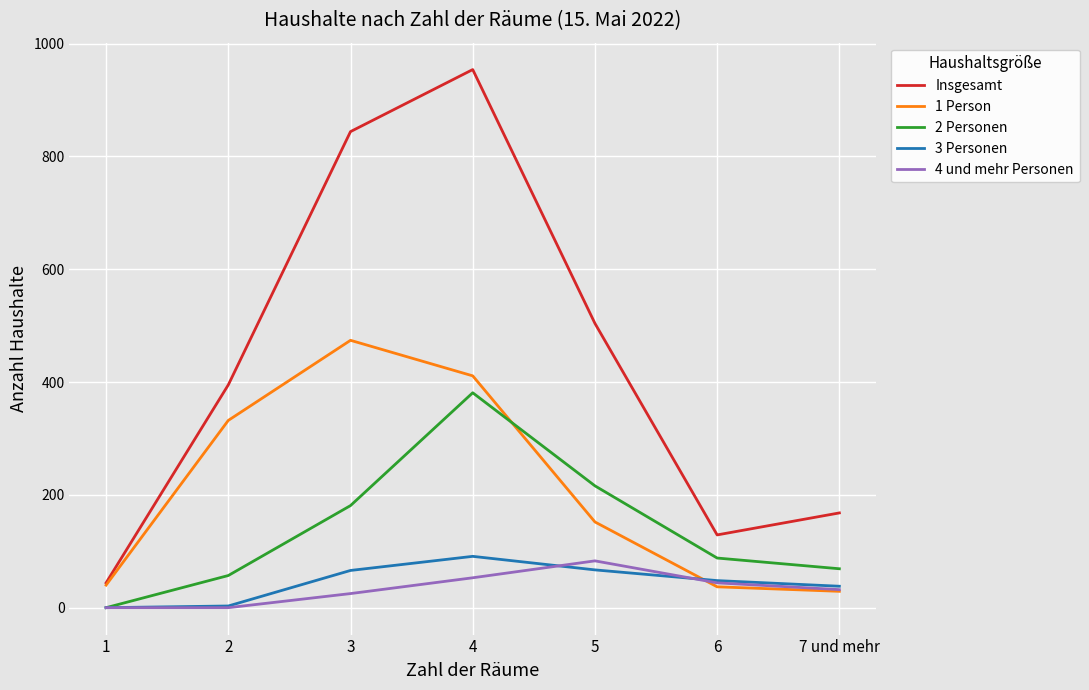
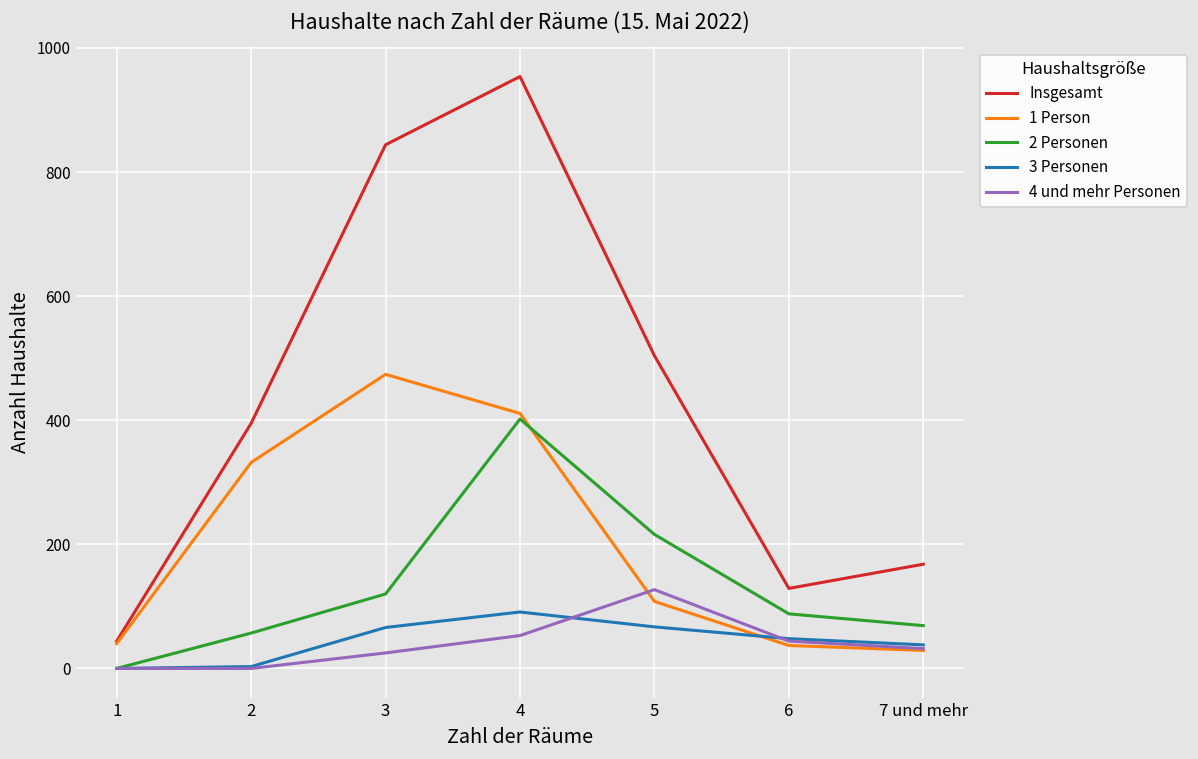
2 Personen, 3: 180 -> 120
2 Personen, 4: 380 -> 400
1 Person, 5: 150 -> 110
4 und mehr Personen, 5: 80 -> 130
